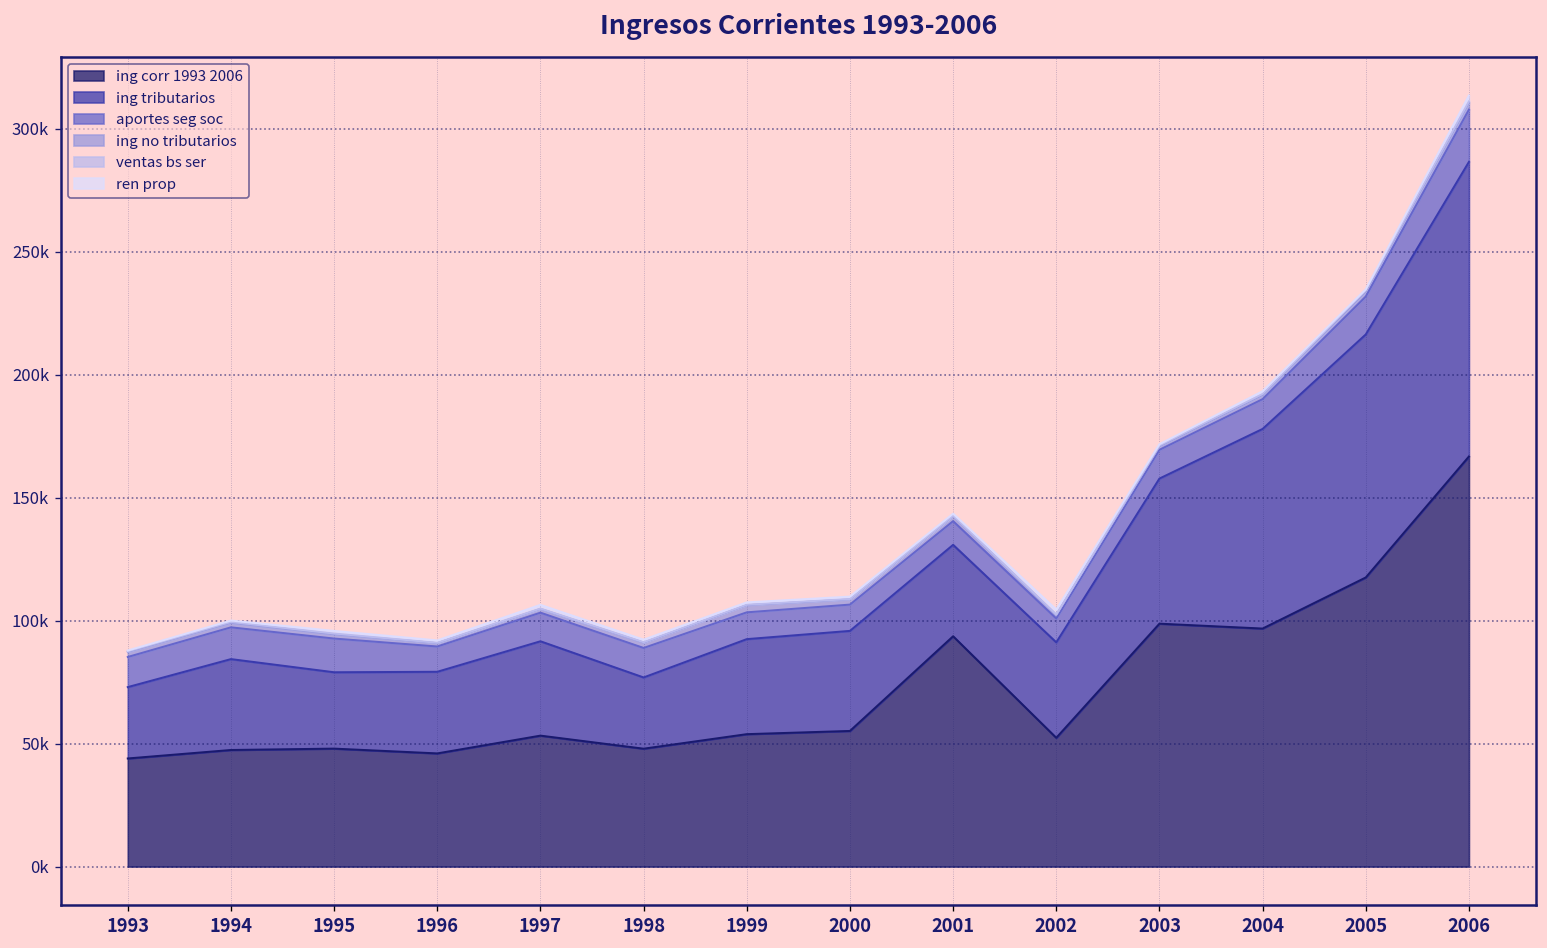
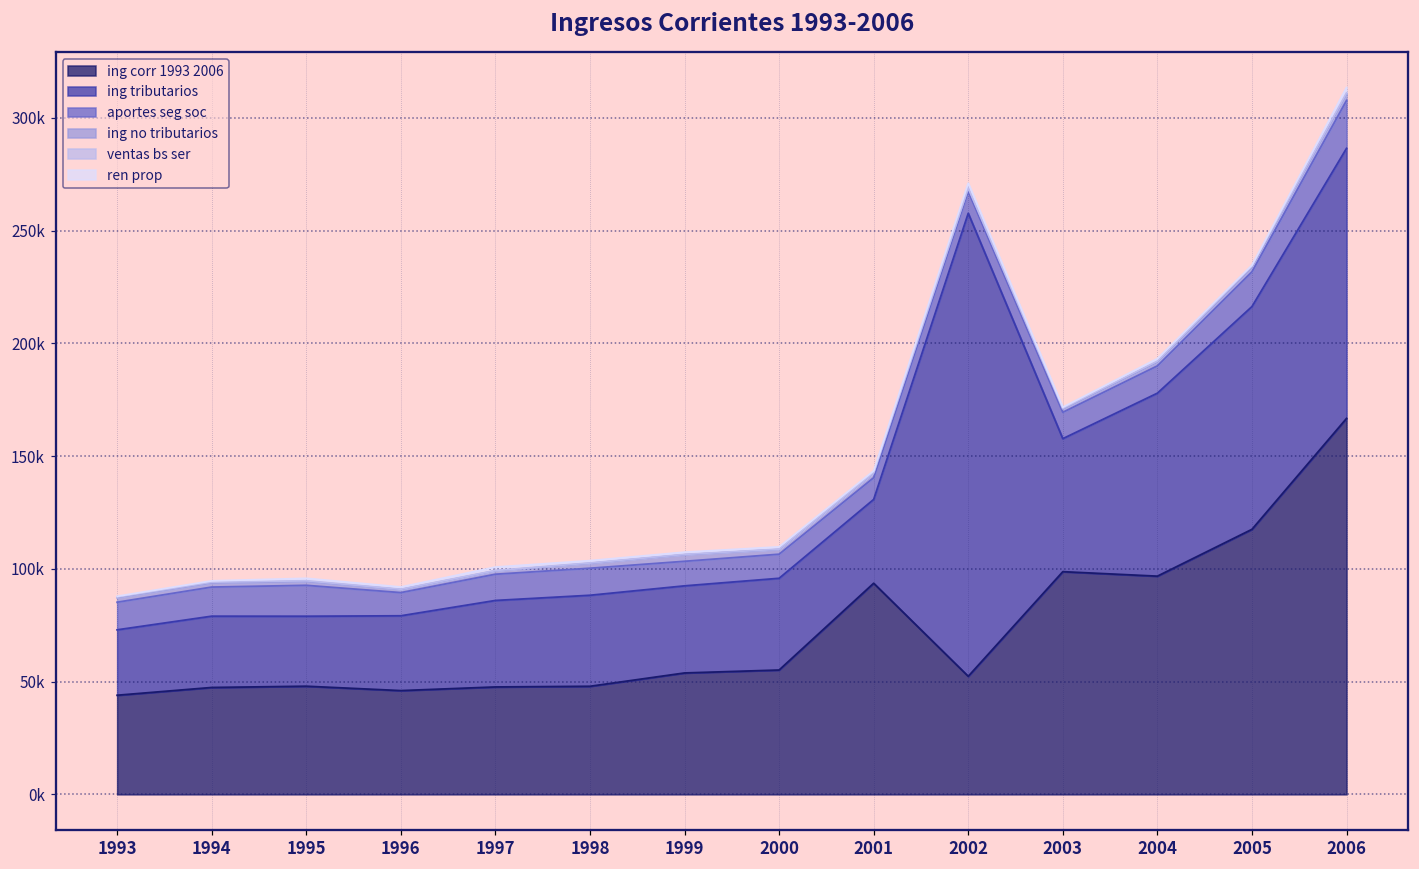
ing tributarios, 1994: 37000 -> 32000
ing corr 1993 2006, 1997: 53000 -> 48000
ing tributarios, 1998: 29000 -> 40000
ing tributarios, 2002: 39000 -> 205000
